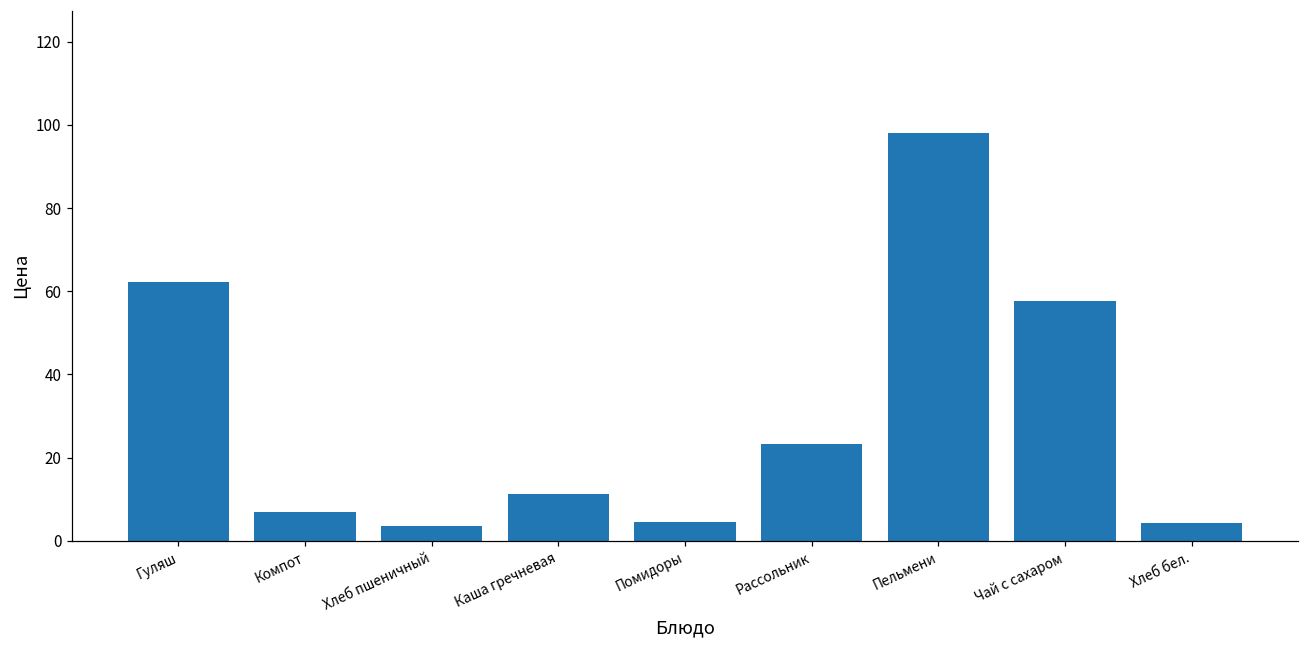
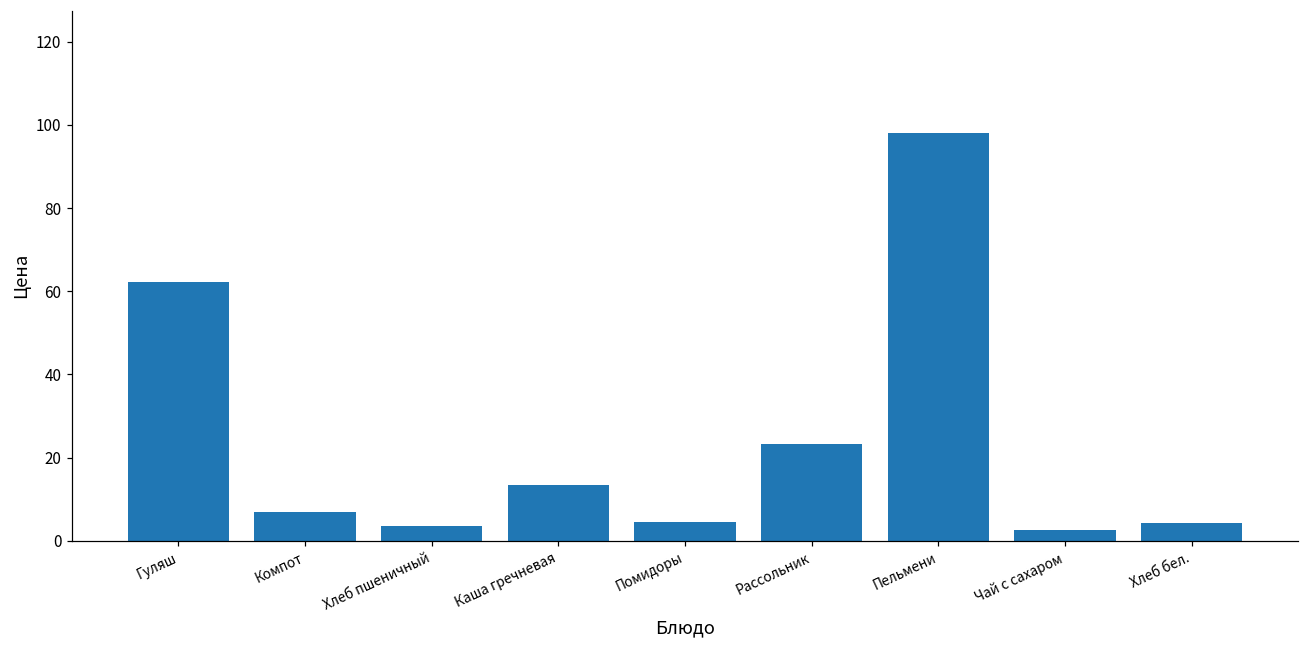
Каша гречневая: 11 -> 13
Чай с сахаром: 58 -> 3
